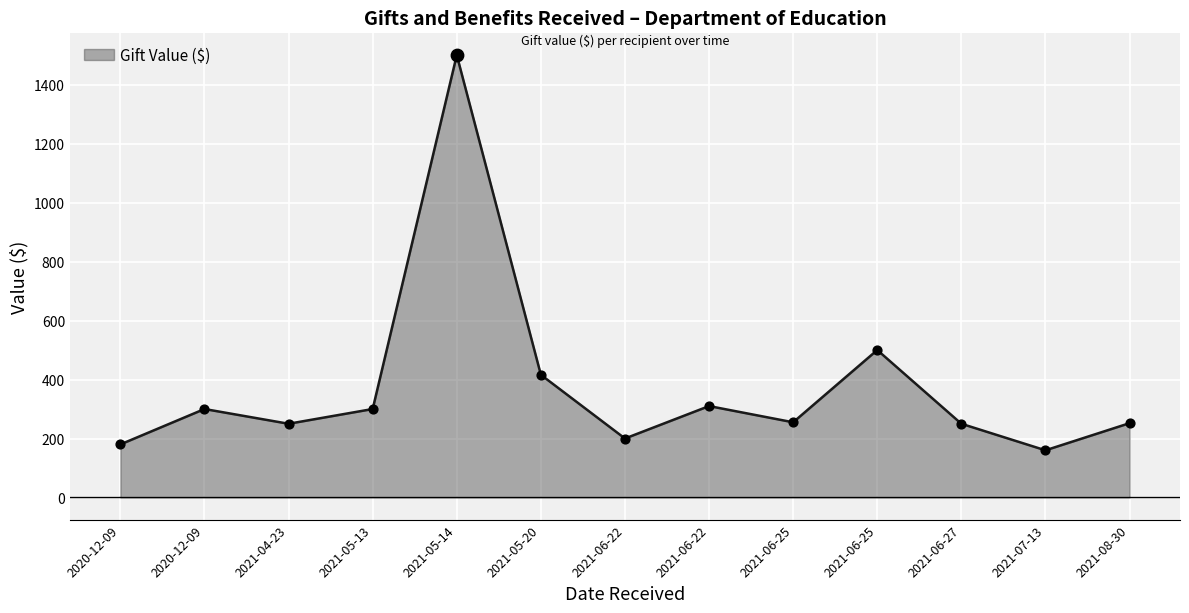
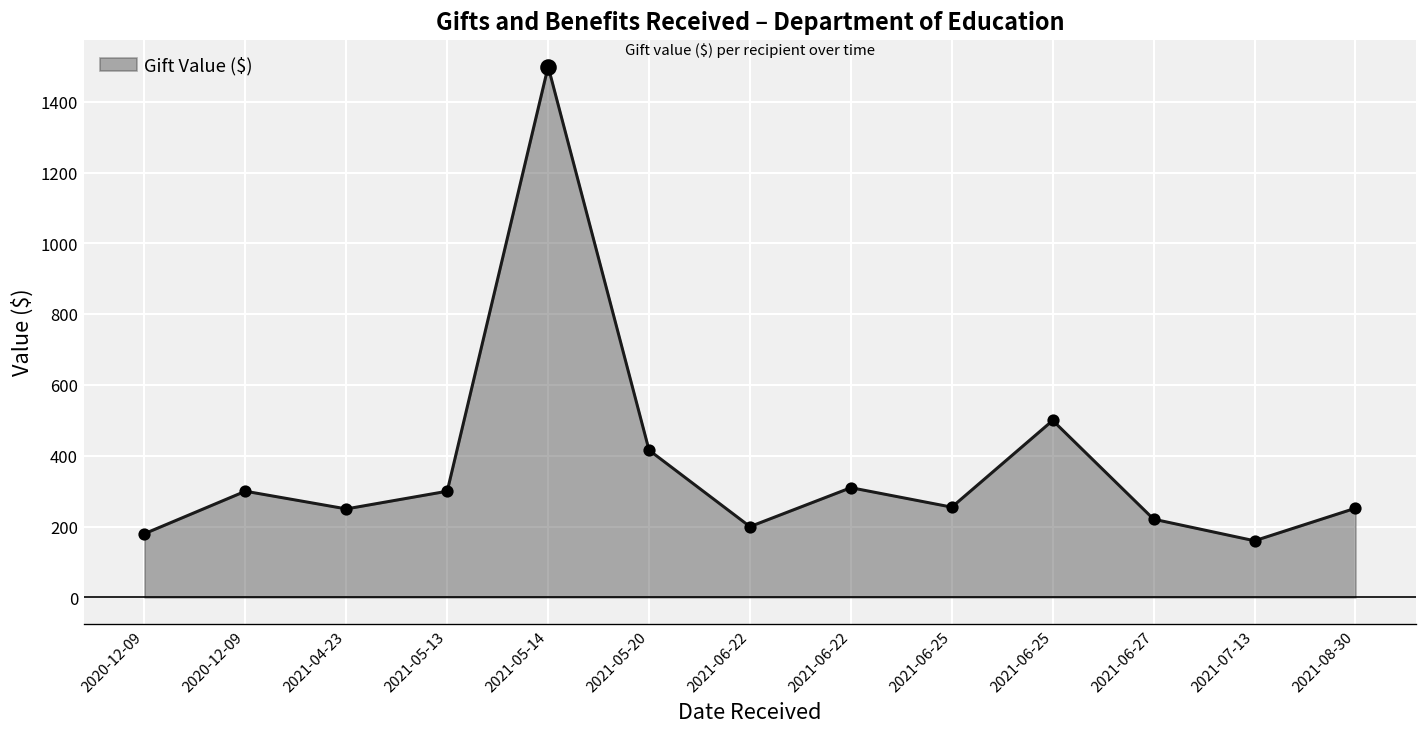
Gift Value ($), 2021-06-27: 250 -> 220
